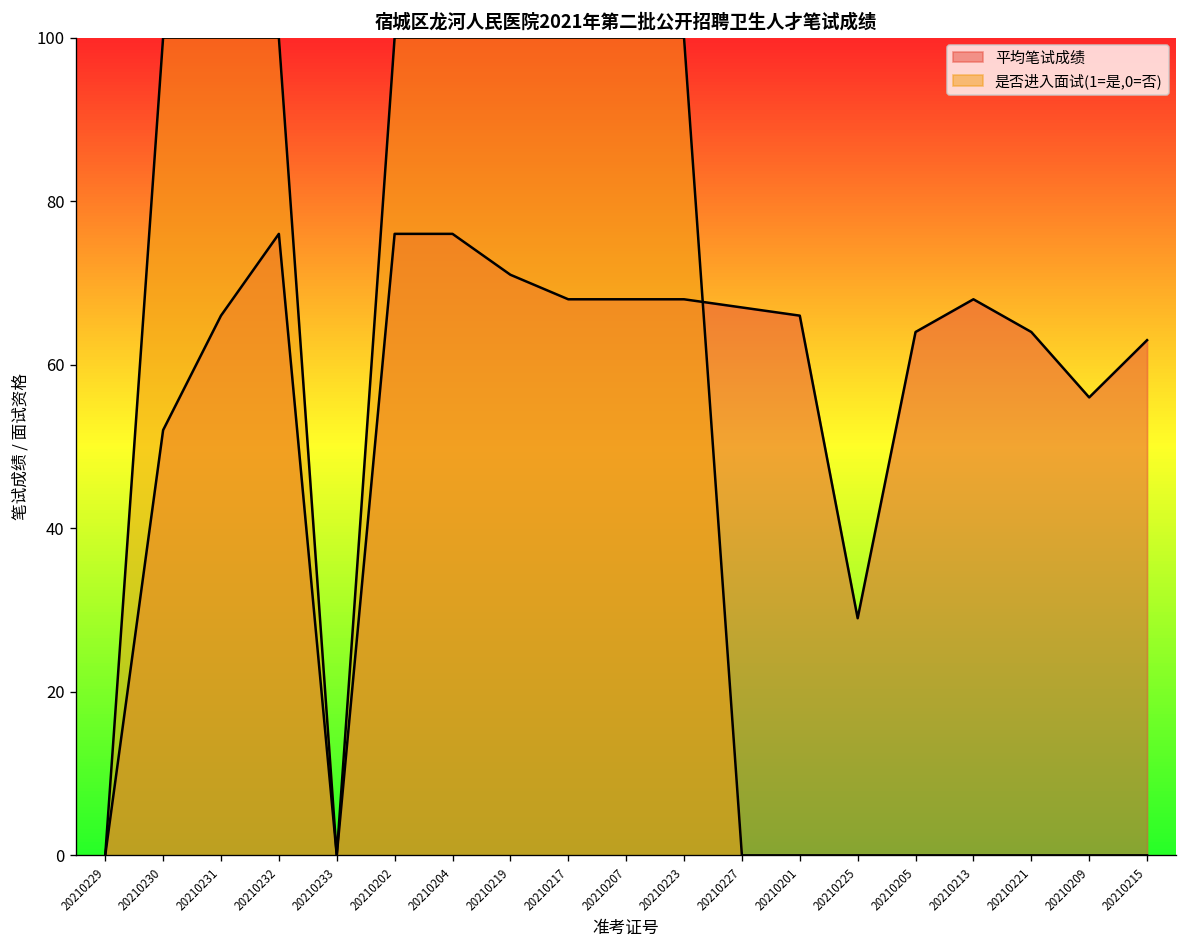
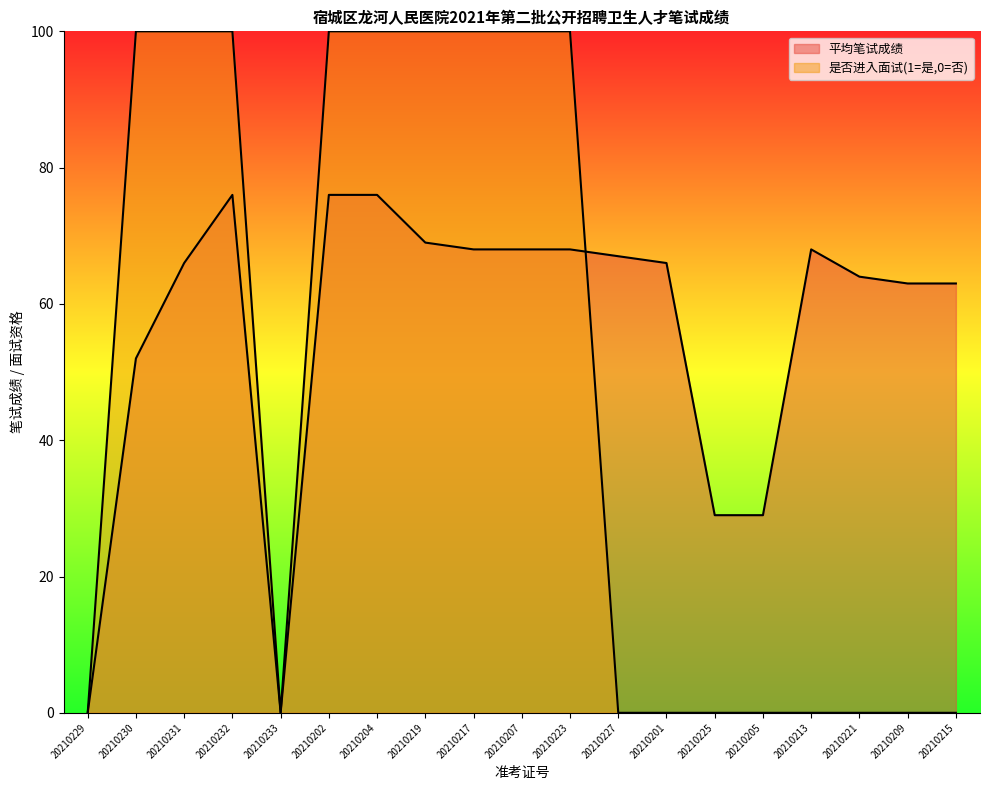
平均笔试成绩, 20210219: 71 -> 69
平均笔试成绩, 20210205: 64 -> 29
平均笔试成绩, 20210209: 56 -> 63
